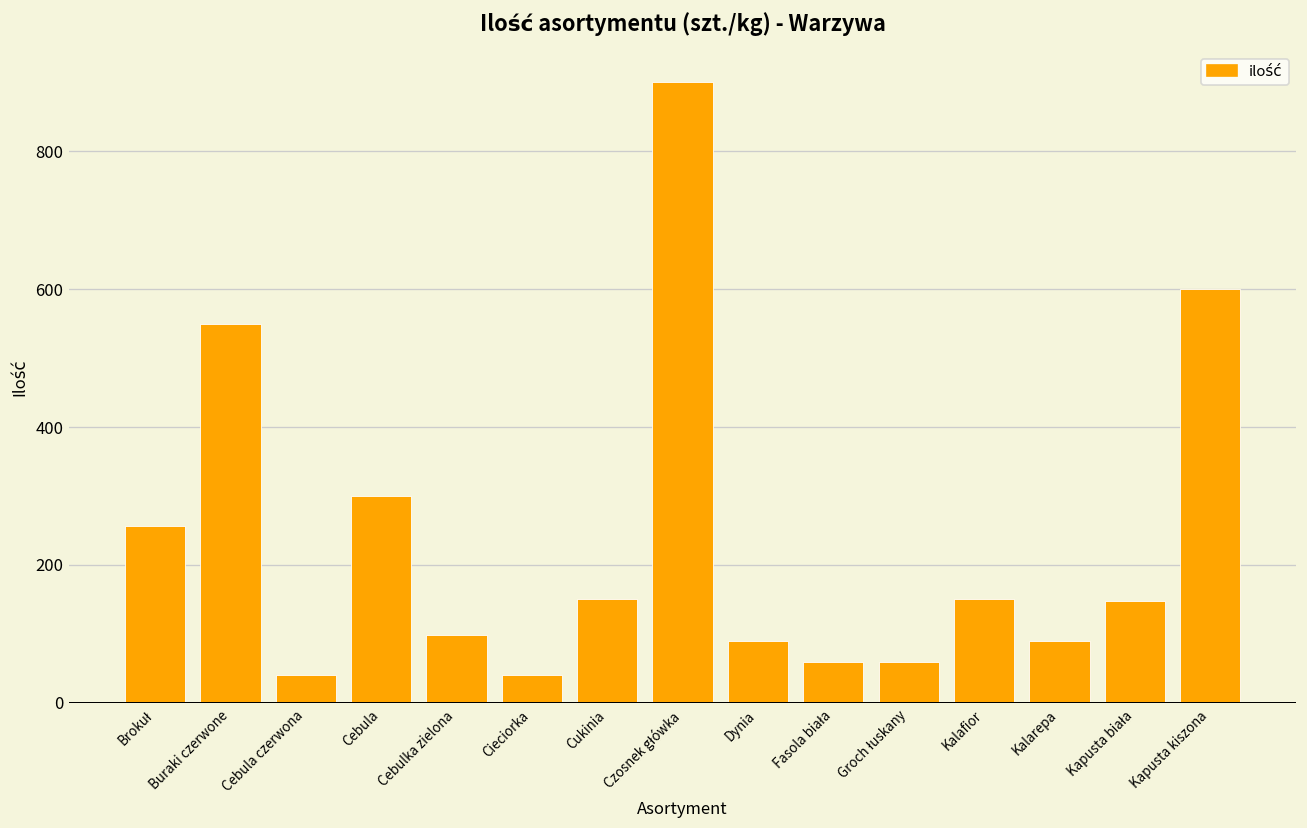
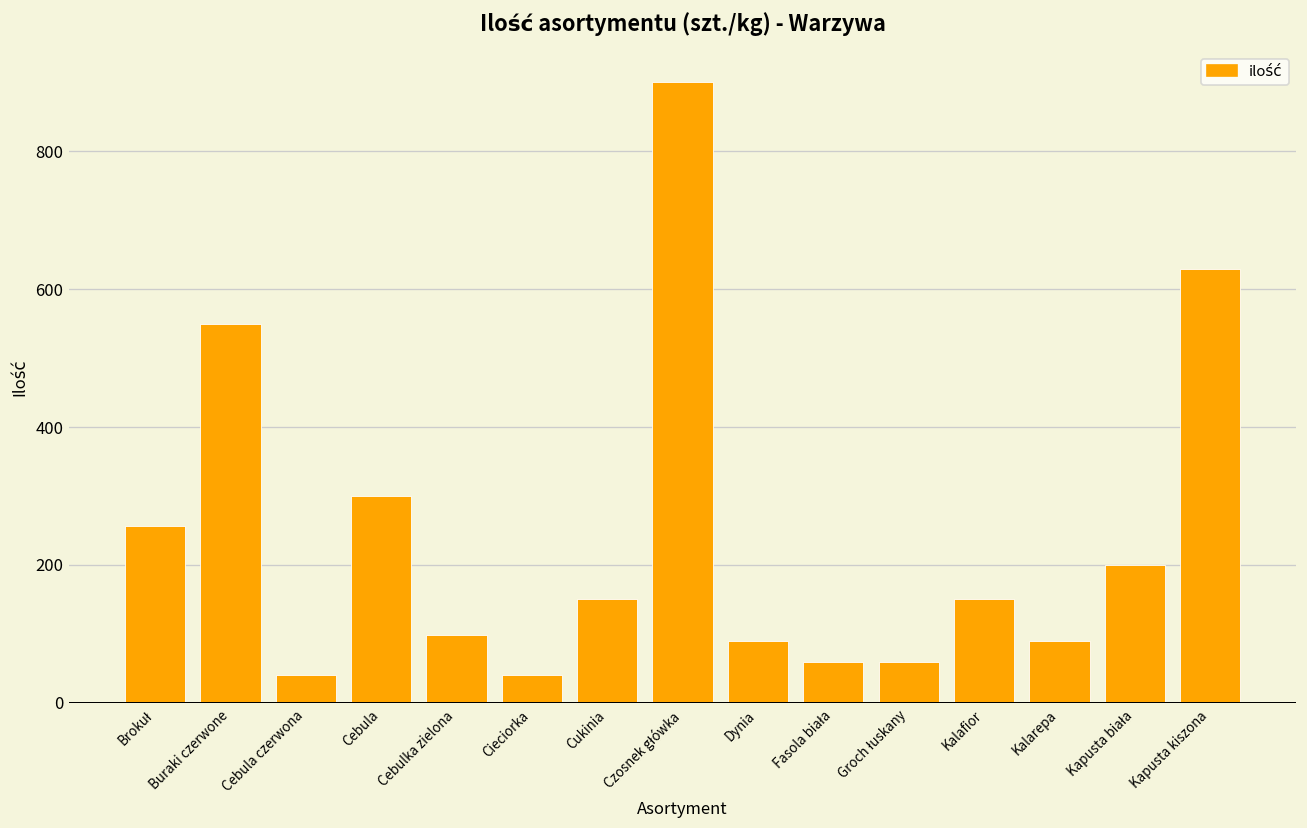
Kapusta biała: 150 -> 200
Kapusta kiszona: 600 -> 630
